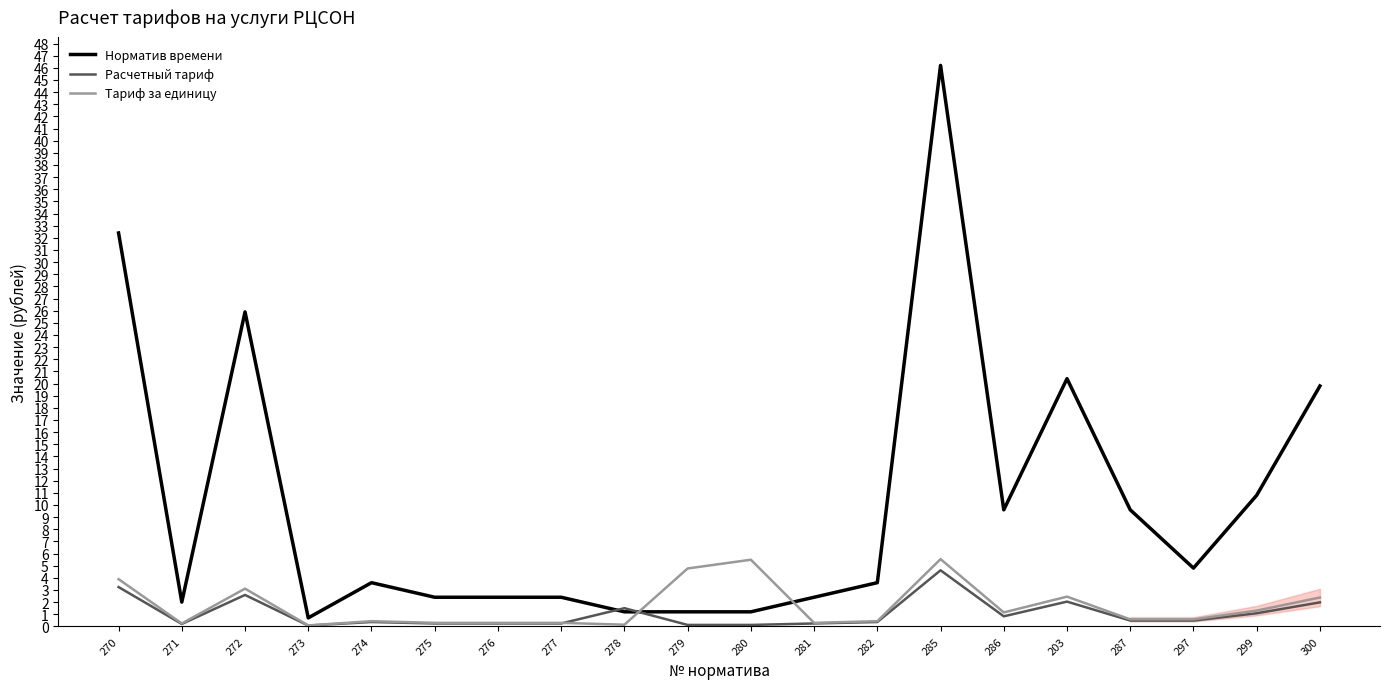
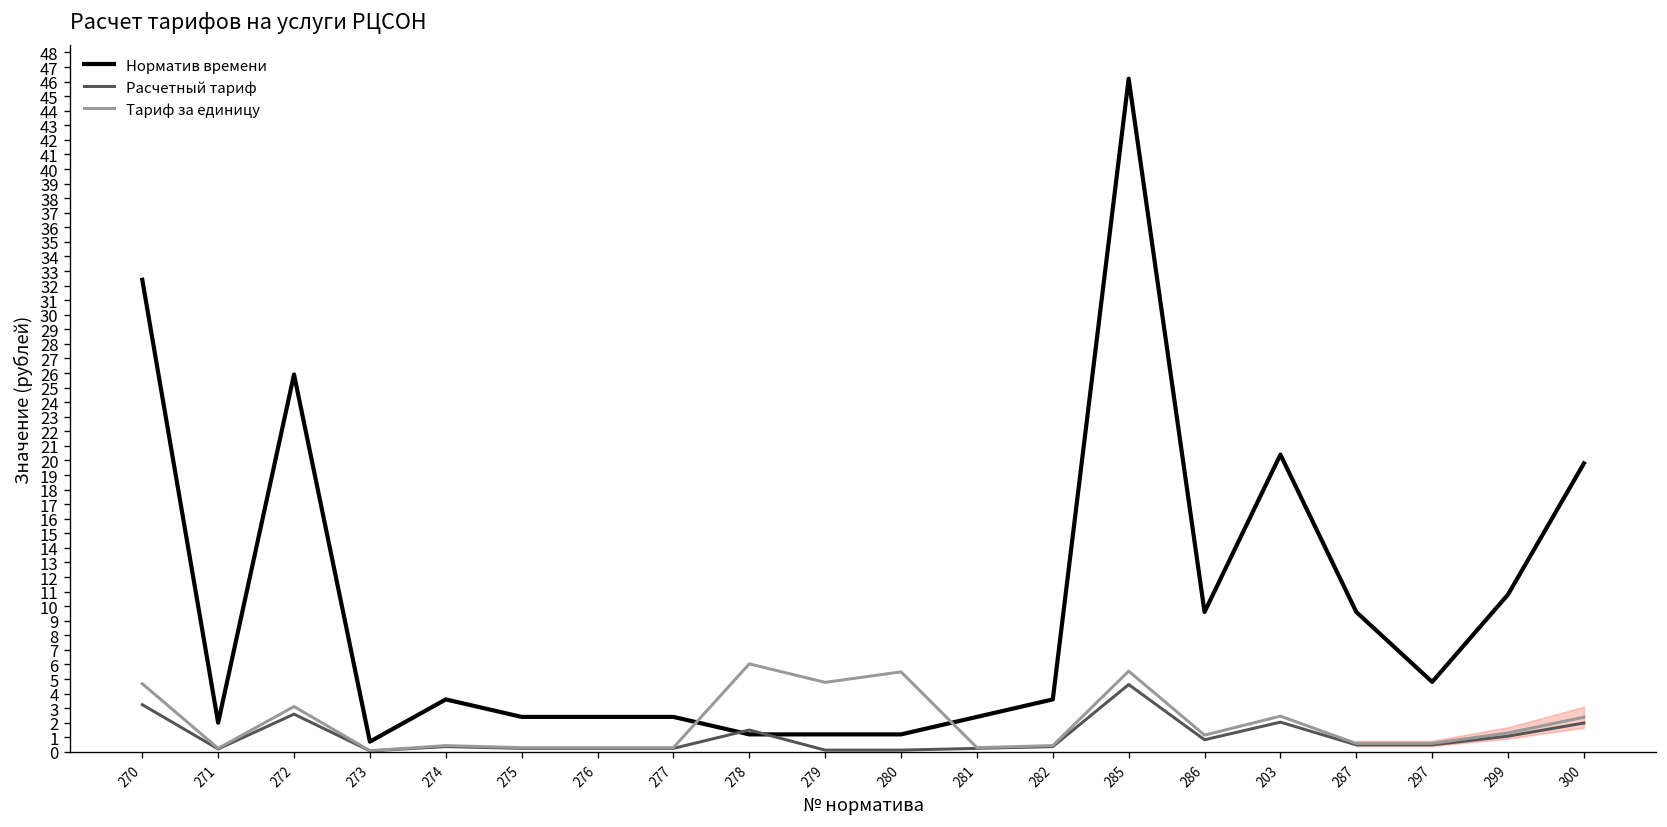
Тариф за единицу, 270: 3.9 -> 4.7
Тариф за единицу, 278: 0.1 -> 6.0
